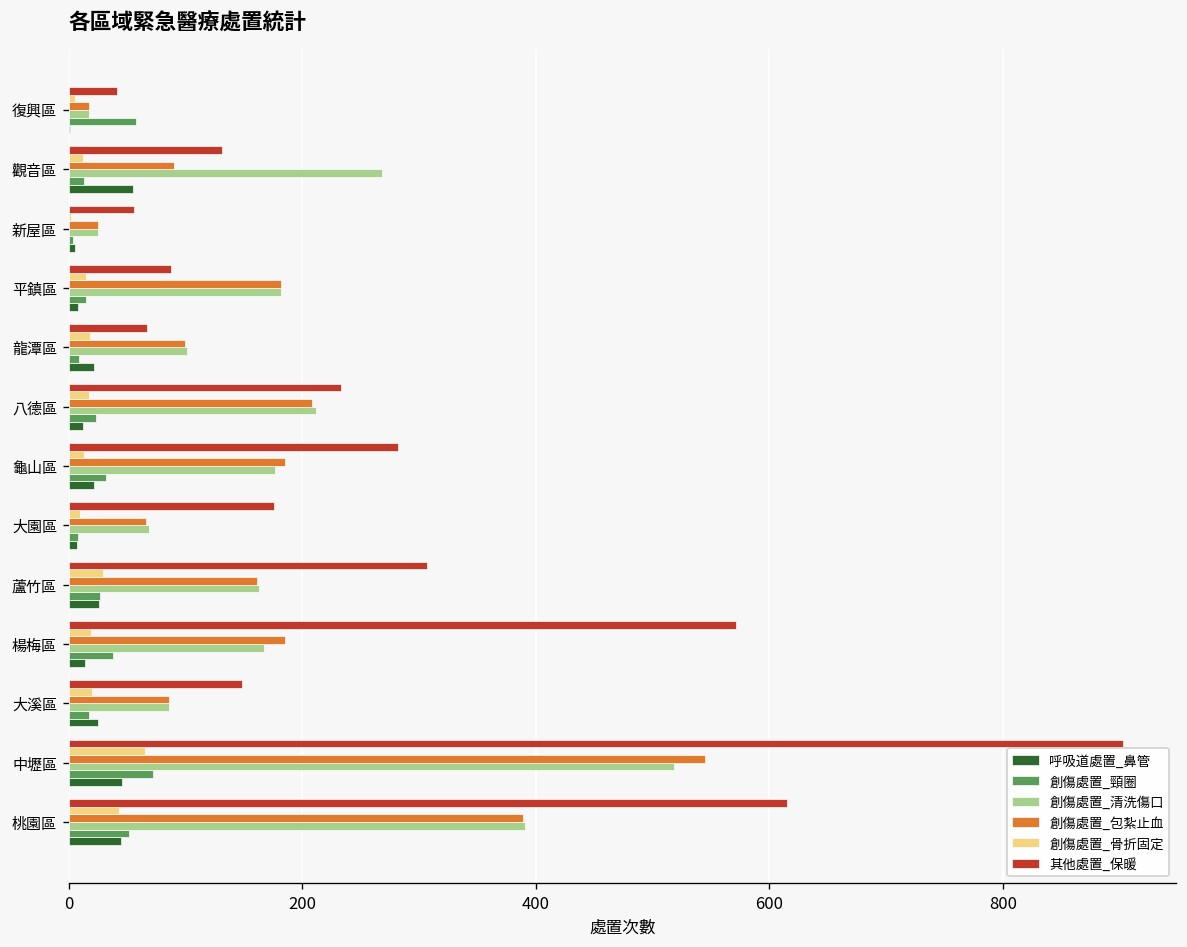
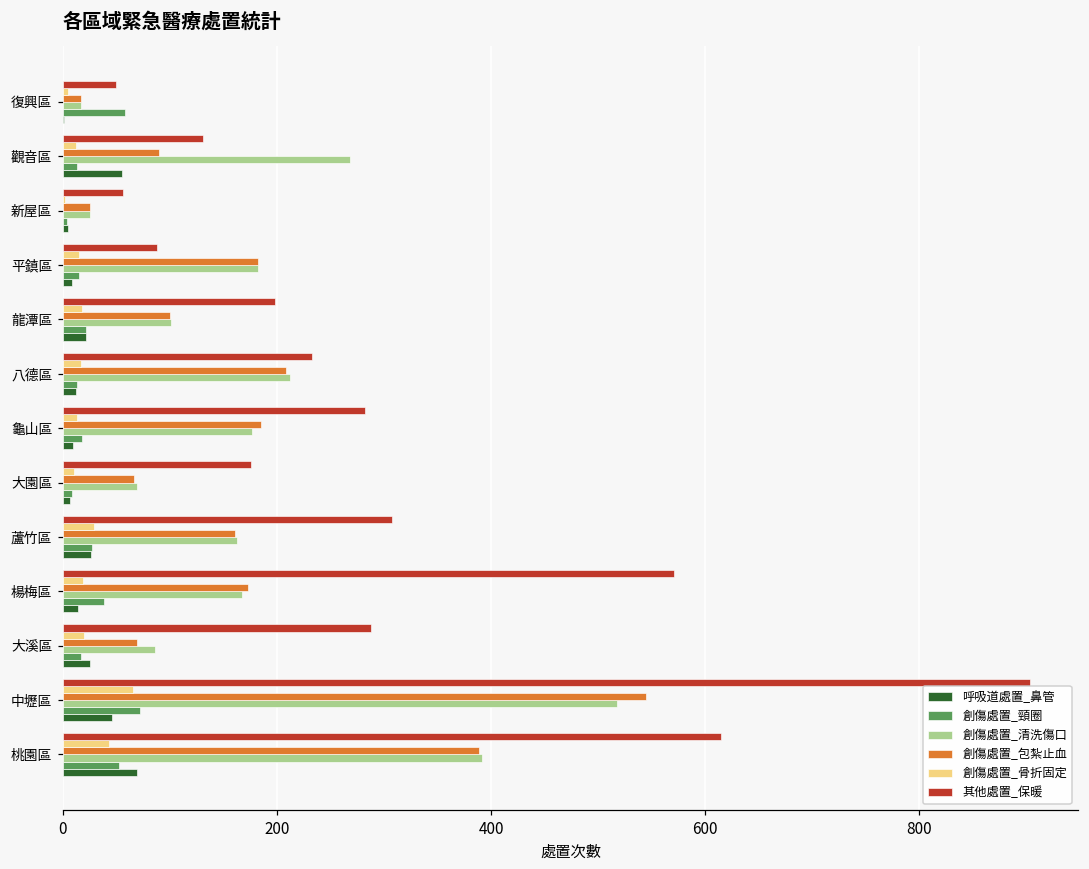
其他處置_保暖, 復興區: 40 -> 50
其他處置_保暖, 龍潭區: 70 -> 200
創傷處置_頸圈, 龍潭區: 10 -> 20
創傷處置_頸圈, 八德區: 20 -> 10
創傷處置_頸圈, 龜山區: 30 -> 20
呼吸道處置_鼻管, 龜山區: 20 -> 10
創傷處置_包紮止血, 楊梅區: 190 -> 170
其他處置_保暖, 大溪區: 150 -> 290
創傷處置_包紮止血, 大溪區: 90 -> 70
呼吸道處置_鼻管, 桃園區: 50 -> 70
